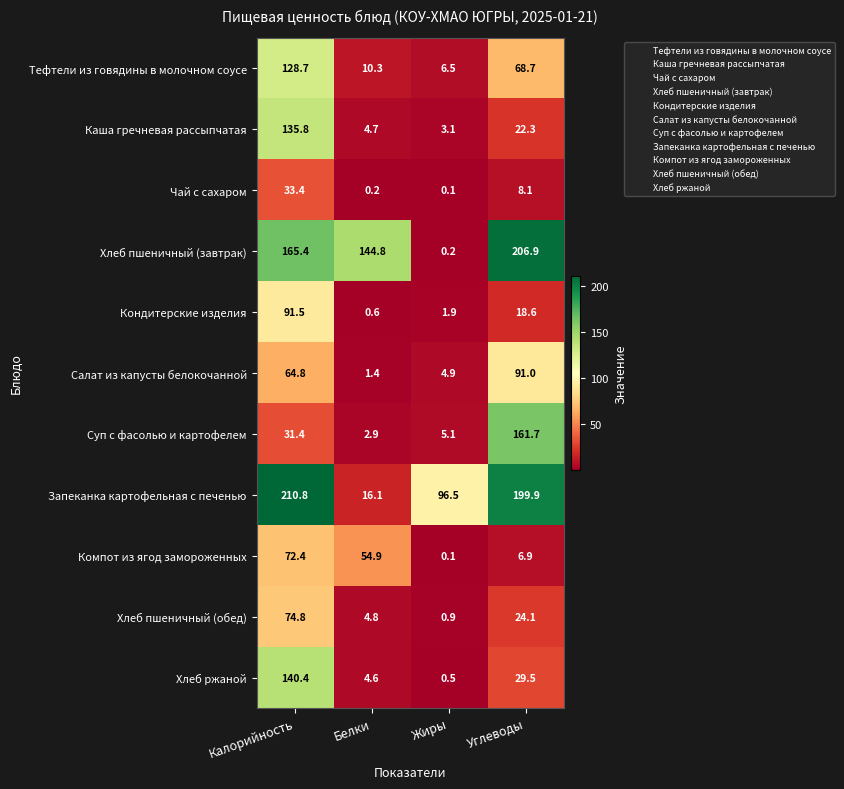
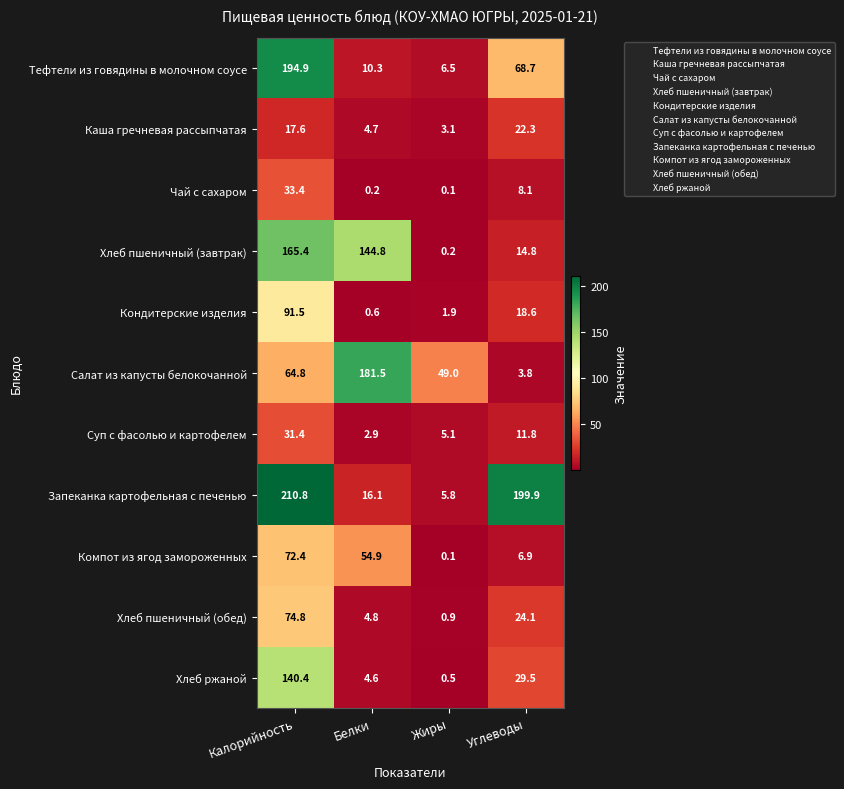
Тефтели из говядины в молочном соусе, Калорийность: 128.7 -> 194.9
Каша гречневая рассыпчатая, Калорийность: 135.8 -> 17.6
Хлеб пшеничный (завтрак), Углеводы: 206.9 -> 14.8
Салат из капусты белокочанной, Белки: 1.4 -> 181.5
Салат из капусты белокочанной, Жиры: 4.9 -> 49.0
Салат из капусты белокочанной, Углеводы: 91.0 -> 3.8
Суп с фасолью и картофелем, Углеводы: 161.7 -> 11.8
Запеканка картофельная с печенью, Жиры: 96.5 -> 5.8
